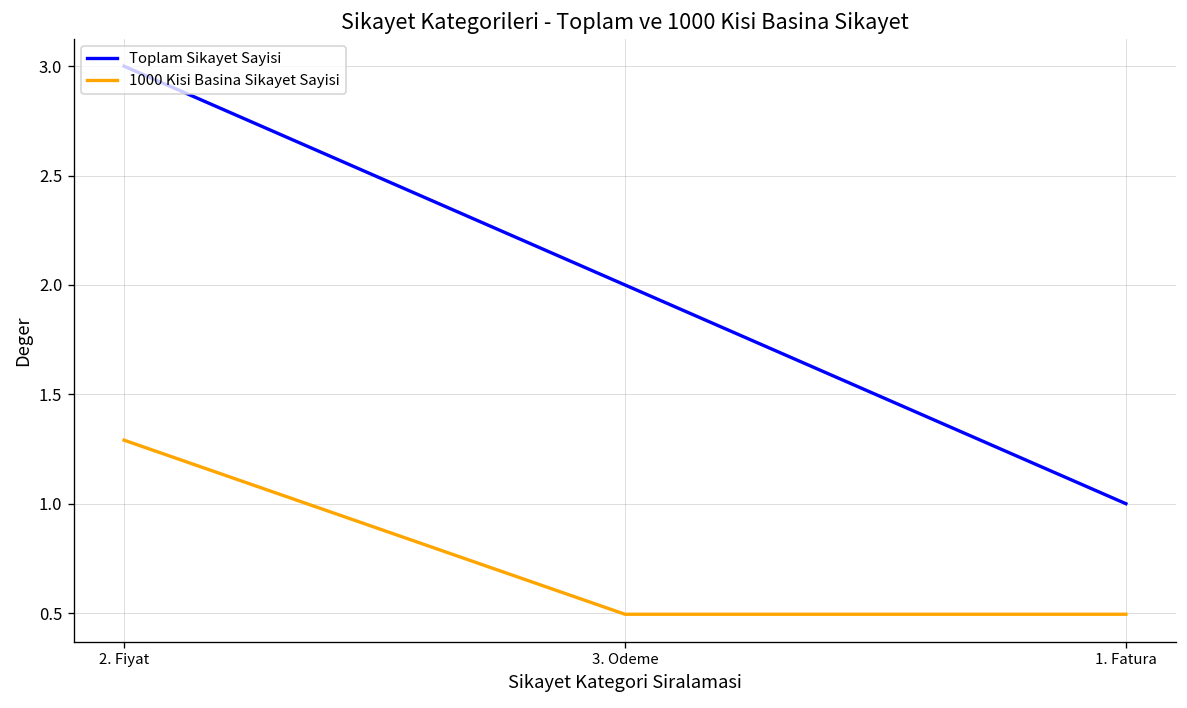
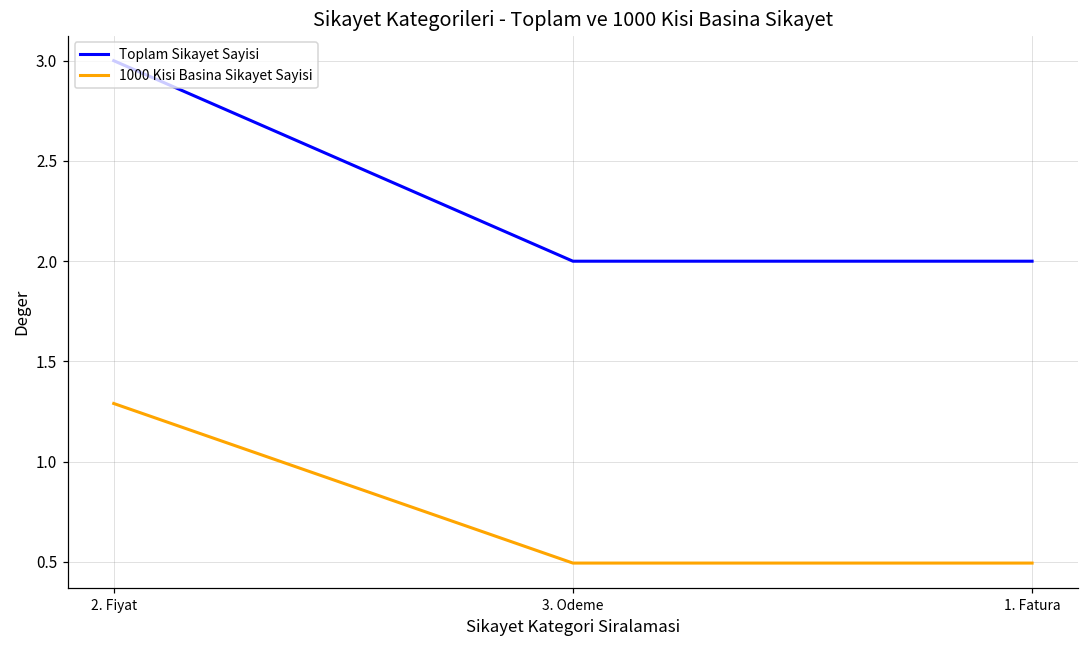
Toplam Sikayet Sayisi, 1. Fatura: 1 -> 2
